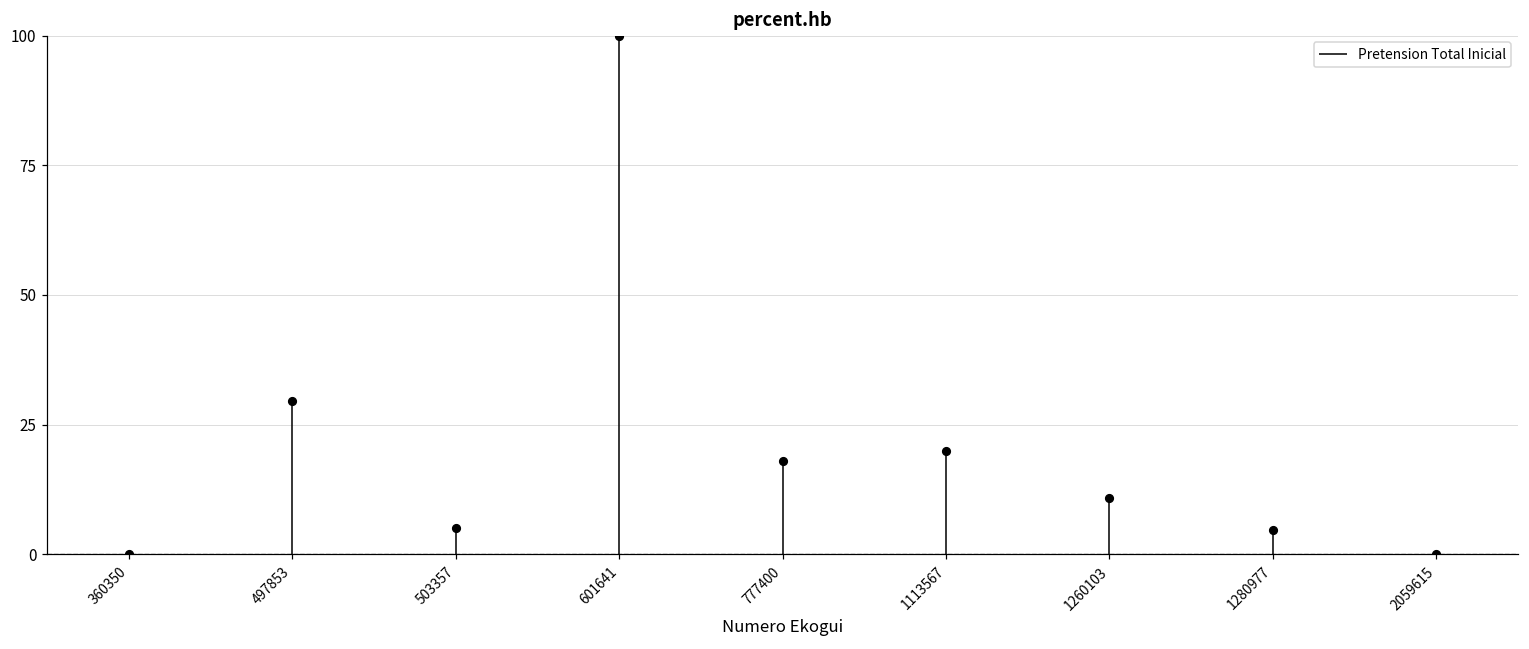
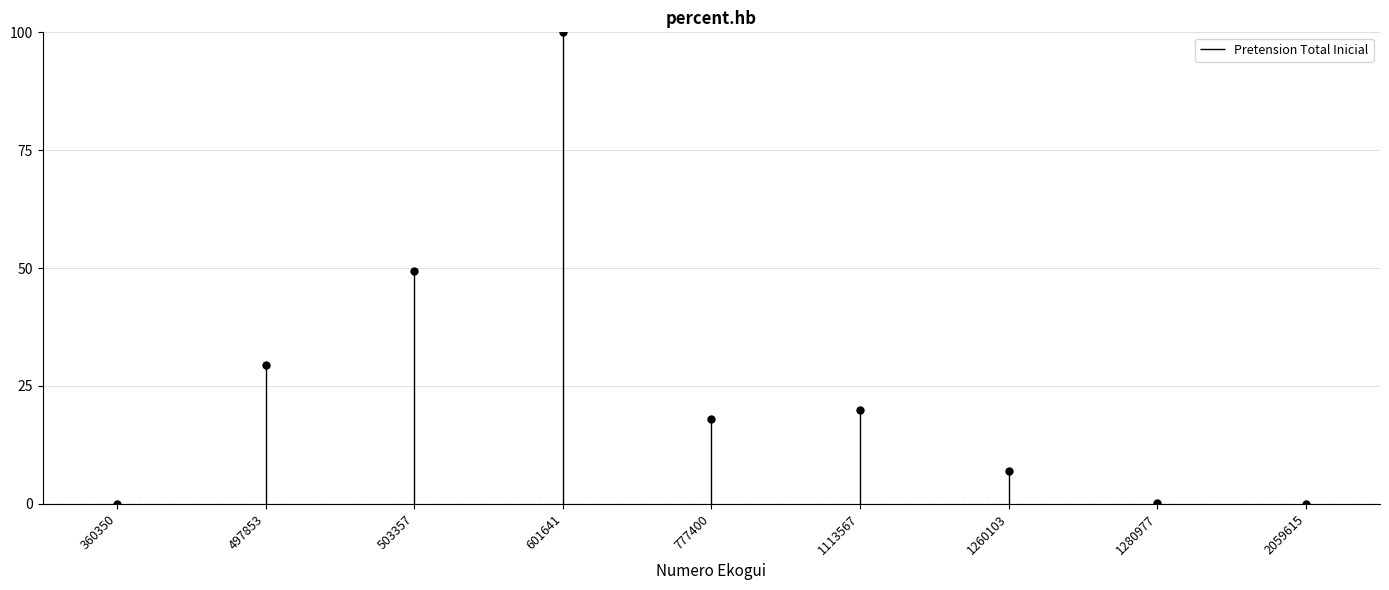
503357: 5 -> 49
1260103: 11 -> 7
1280977: 5 -> 0
